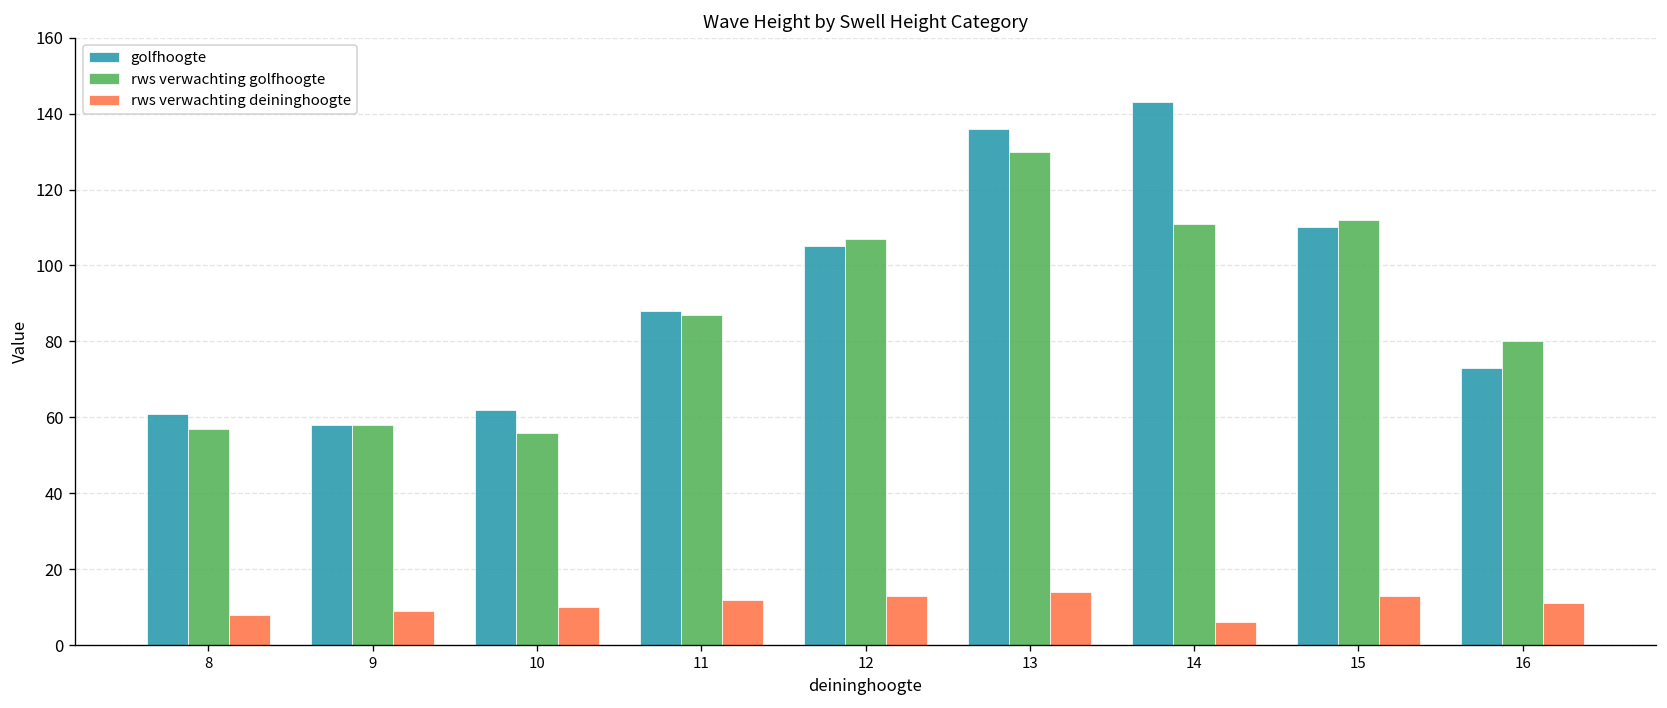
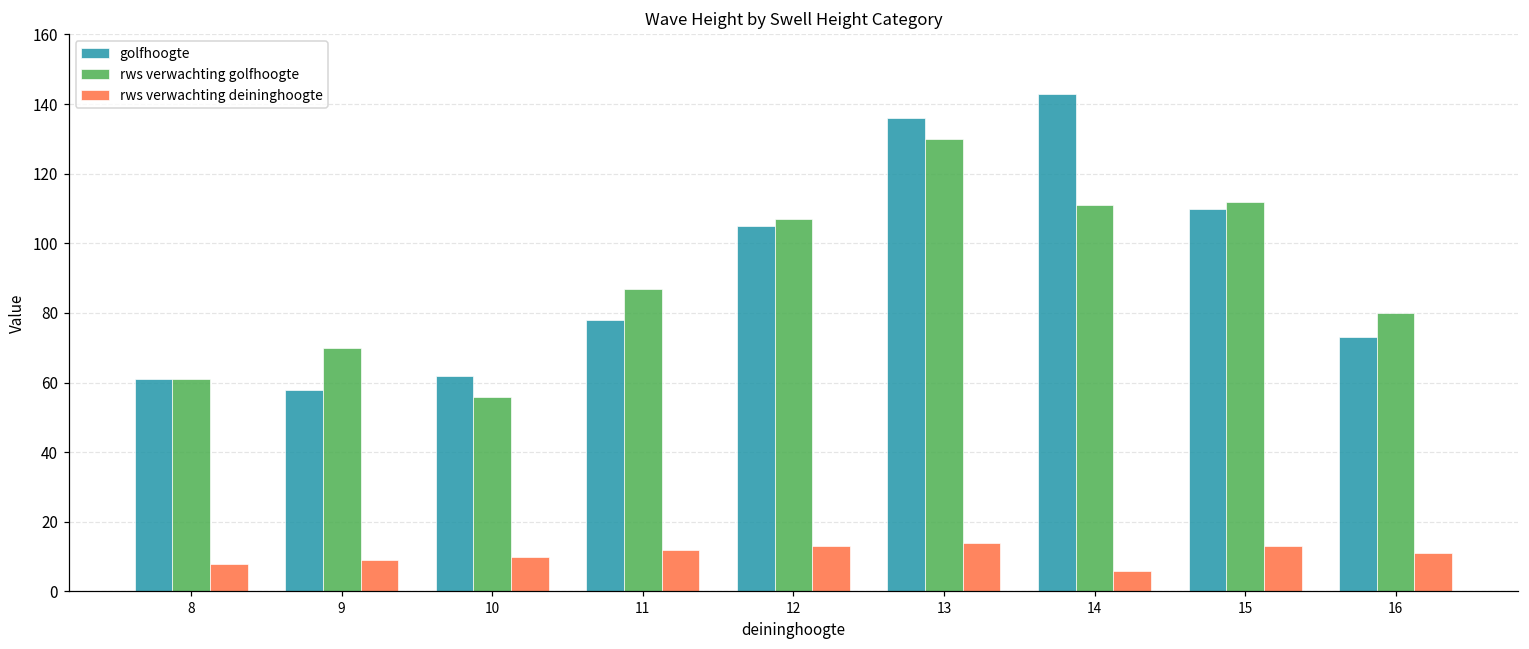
rws verwachting golfhoogte, 8: 57 -> 61
rws verwachting golfhoogte, 9: 58 -> 70
golfhoogte, 11: 88 -> 78
